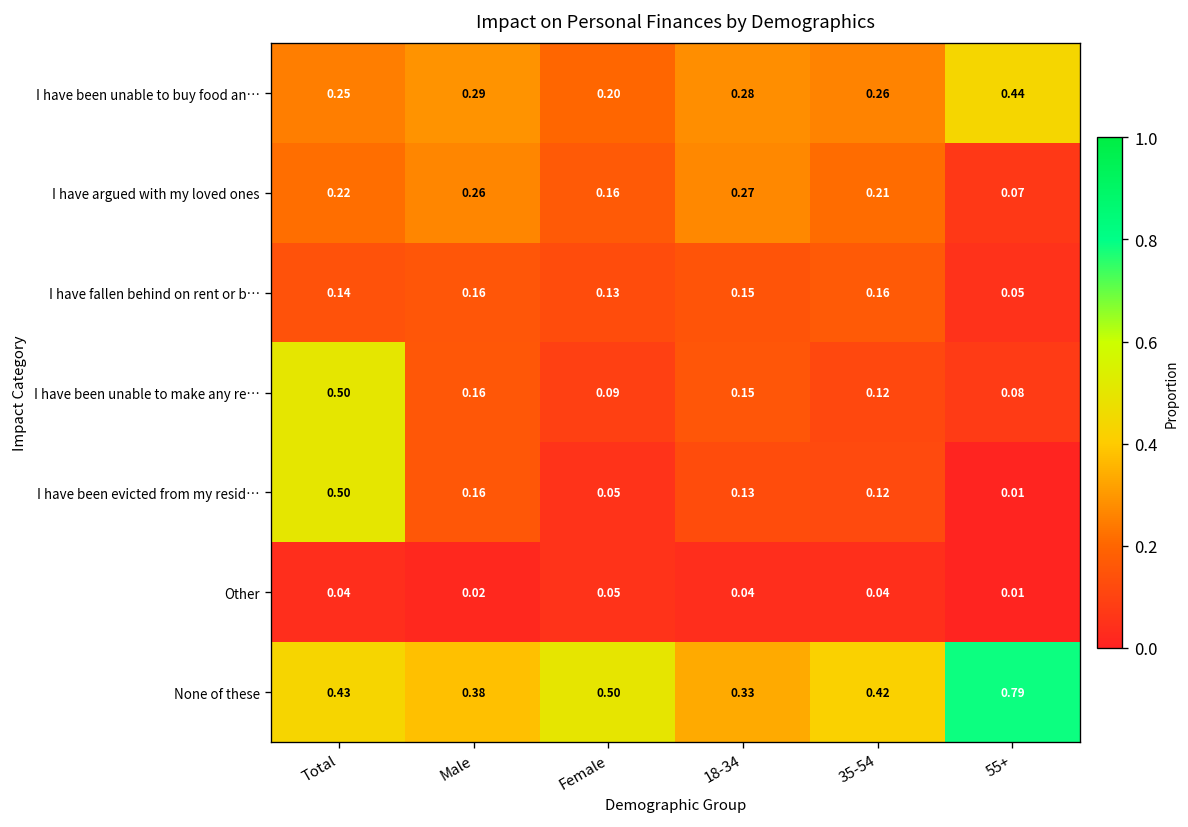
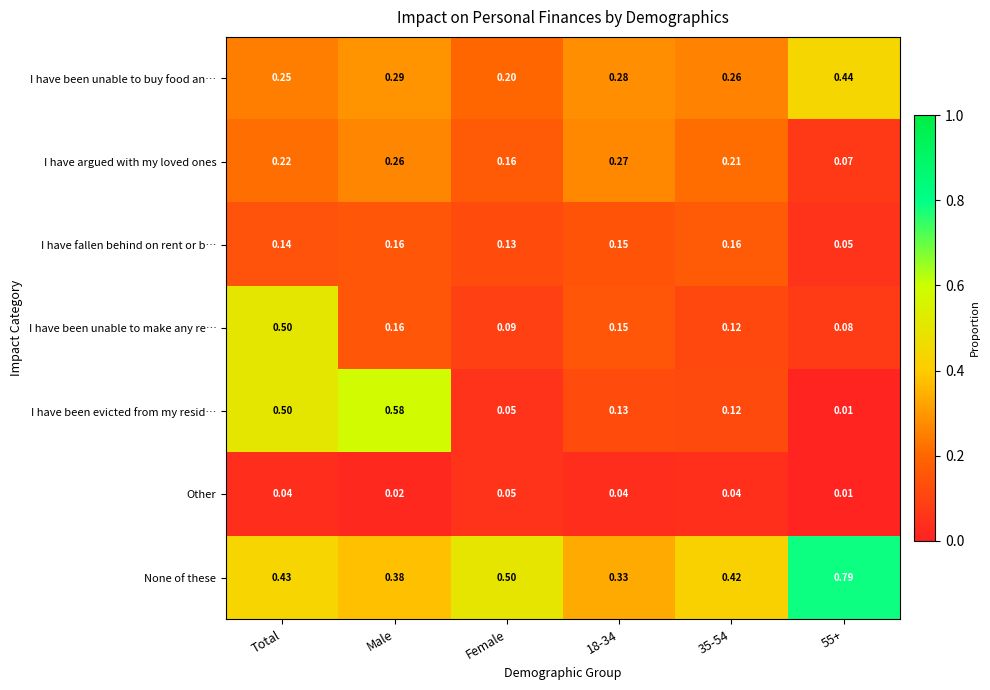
I have been evicted from my resid…, Male: 0.16 -> 0.58
